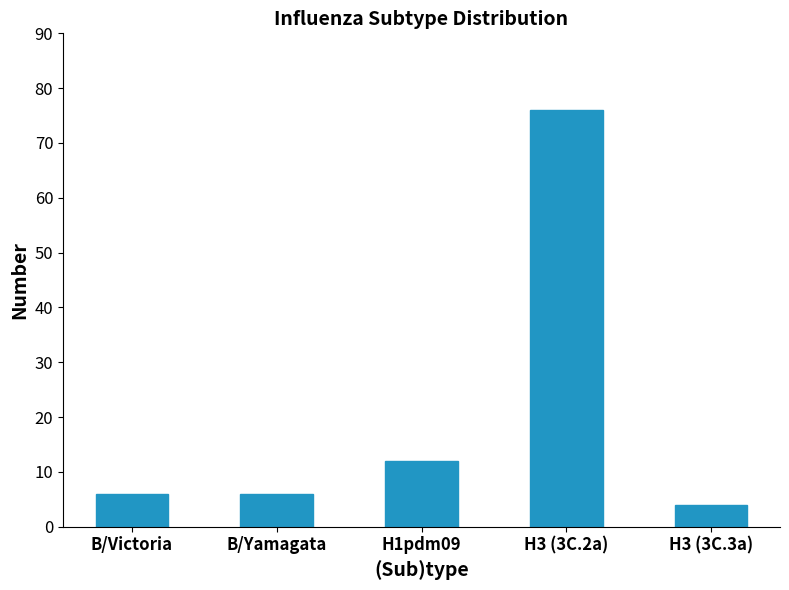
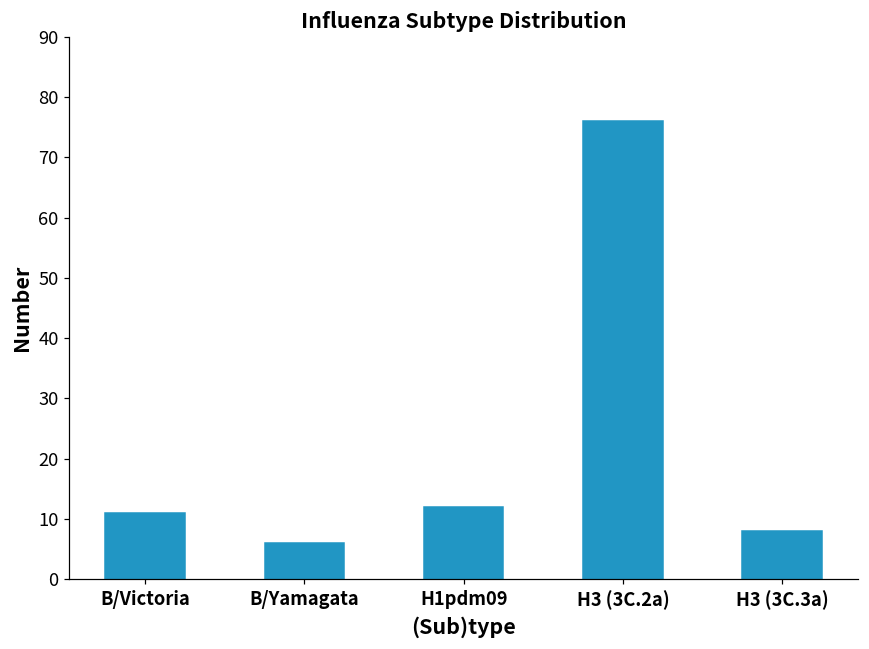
B/Victoria: 6 -> 11
H3 (3C.3a): 4 -> 8
